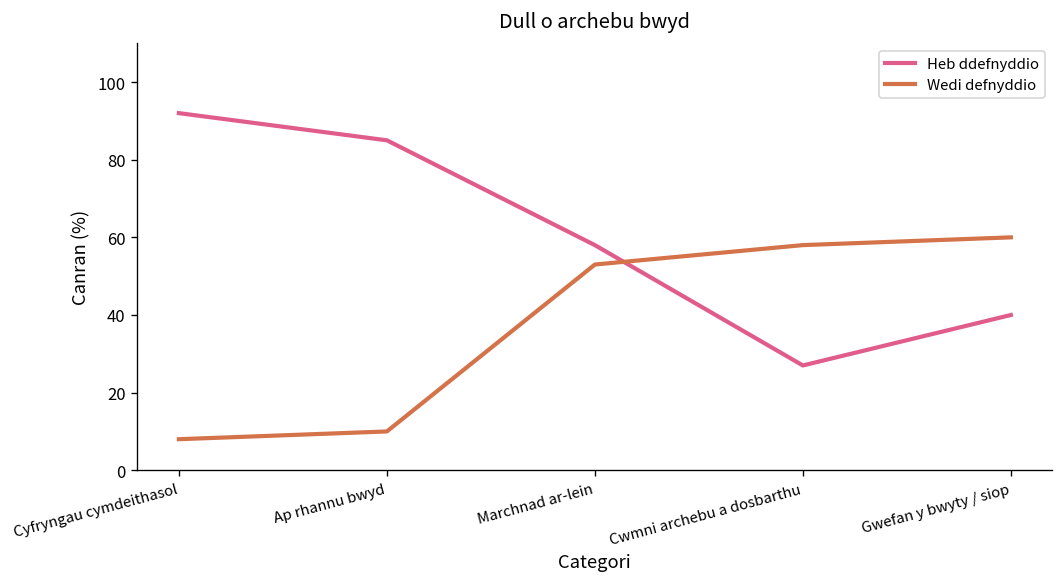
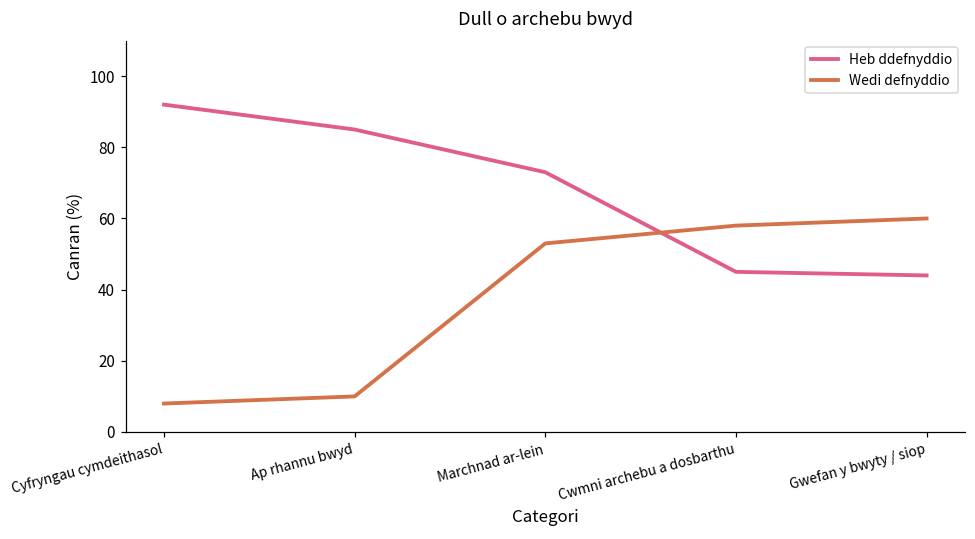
Heb ddefnyddio, Marchnad ar-lein: 58 -> 73
Heb ddefnyddio, Cwmni archebu a dosbarthu: 27 -> 45
Heb ddefnyddio, Gwefan y bwyty / siop: 40 -> 44
